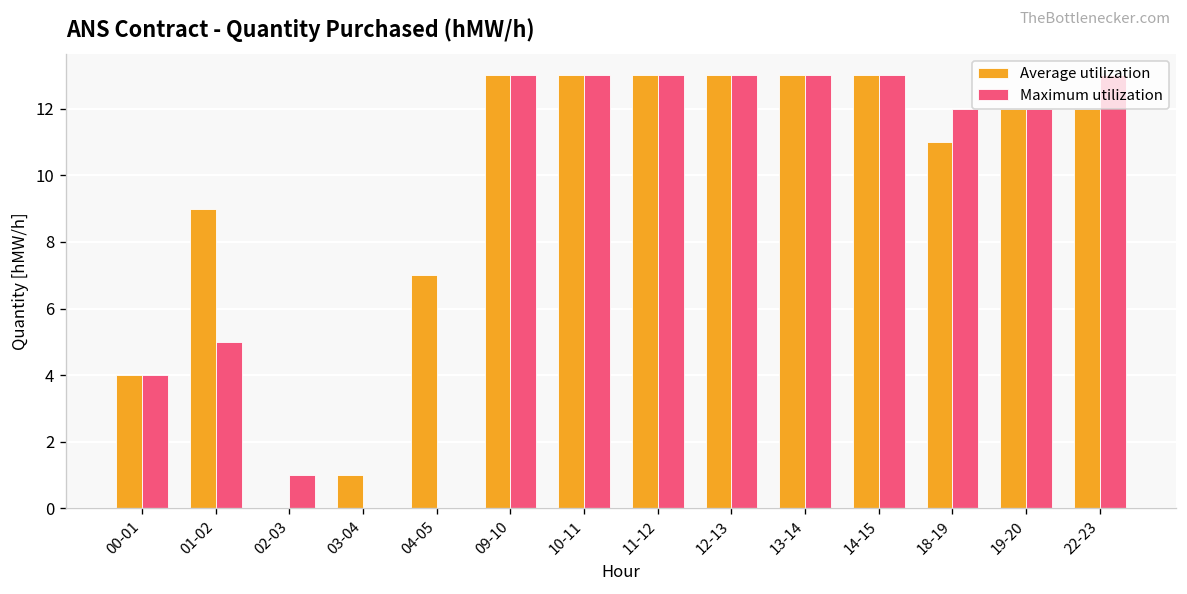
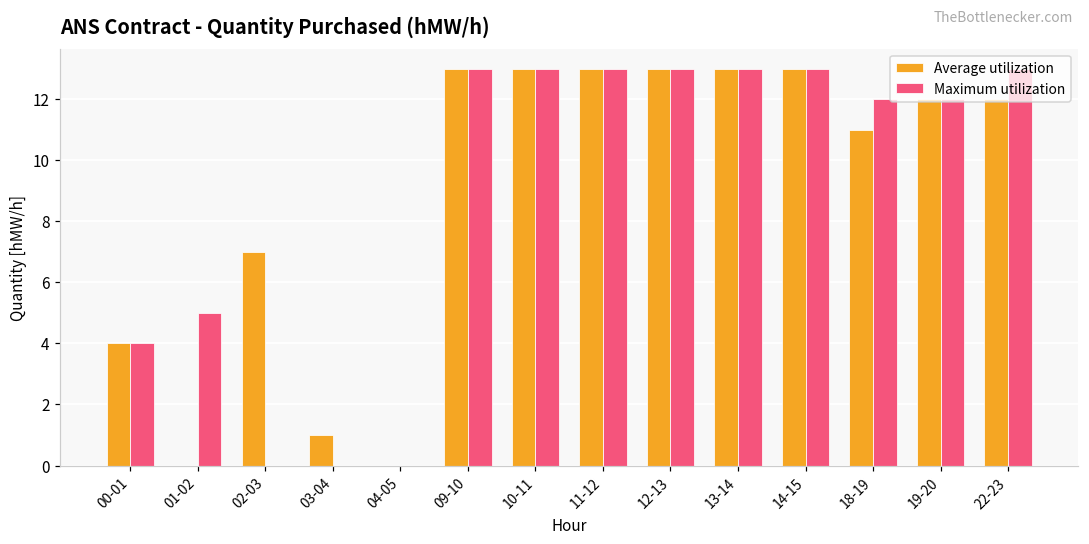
Average utilization, 01-02: 9 -> 0
Average utilization, 02-03: 0 -> 7
Maximum utilization, 02-03: 1 -> 0
Average utilization, 04-05: 7 -> 0
